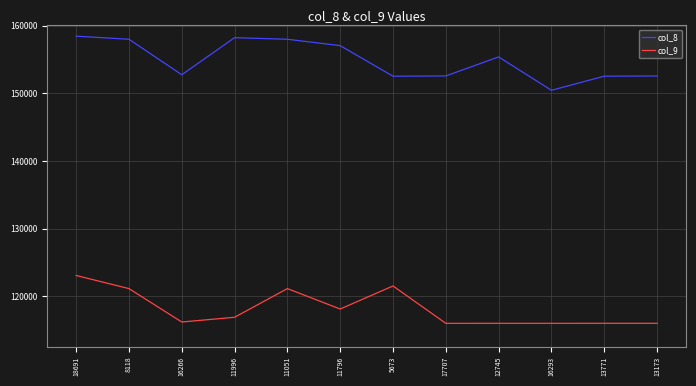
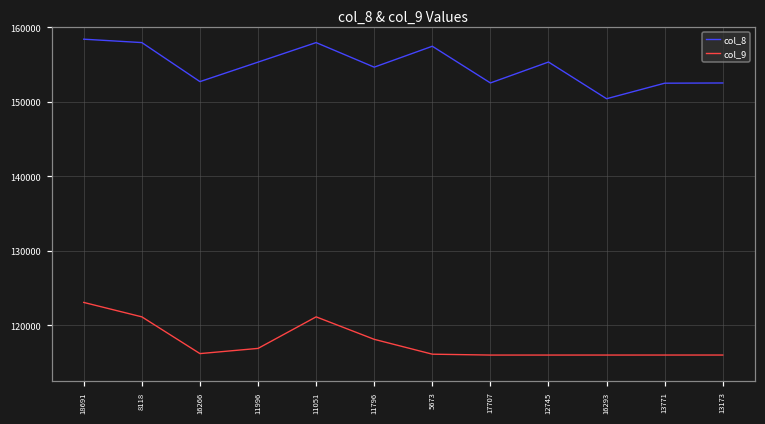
col_8, 11996: 158000 -> 155000
col_8, 11796: 157000 -> 155000
col_8, 5673: 153000 -> 157000
col_9, 5673: 122000 -> 116000
